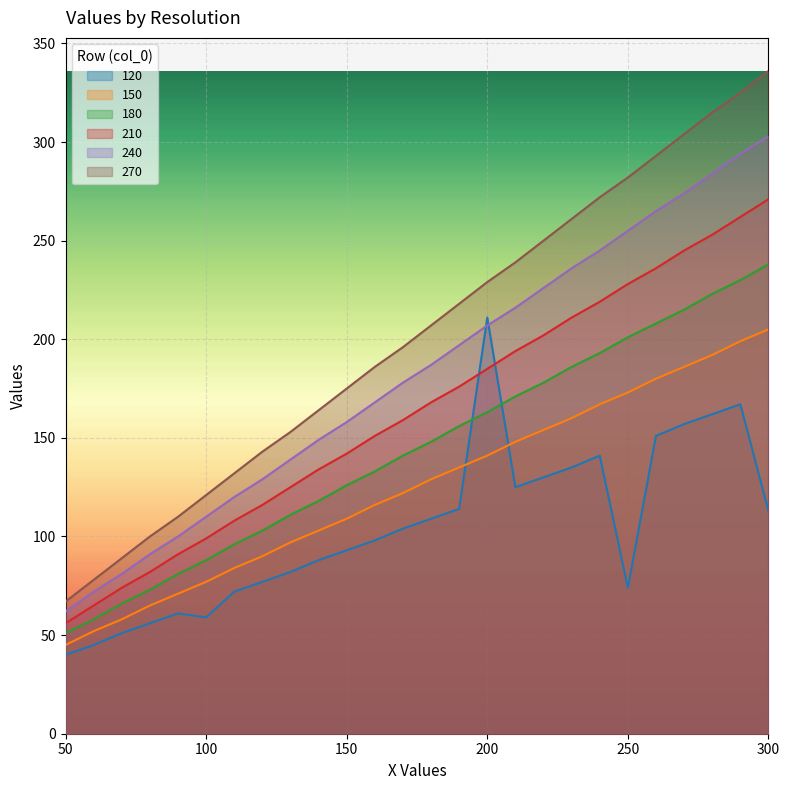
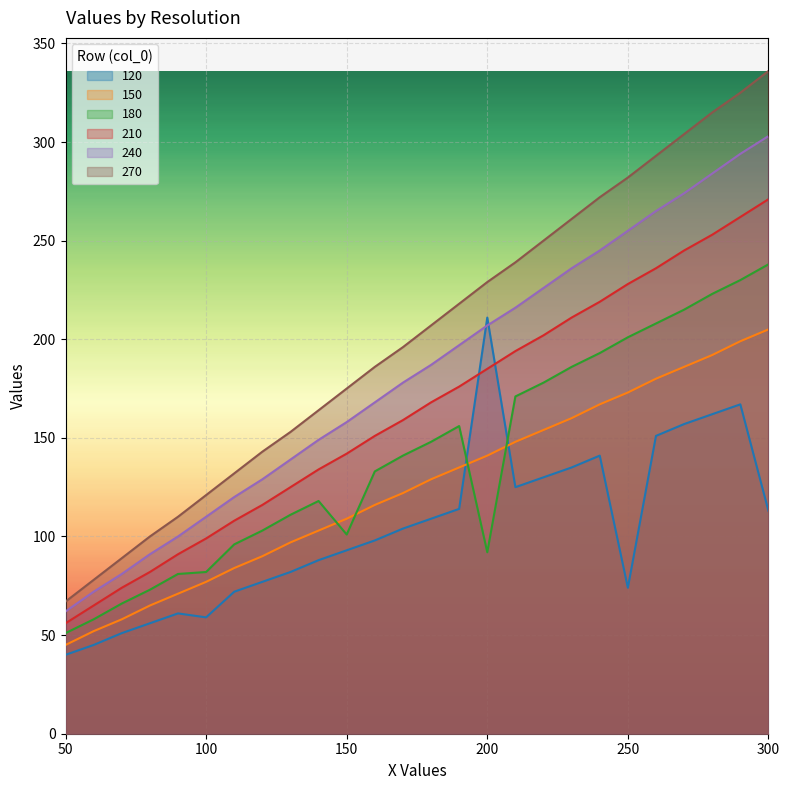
180, 100: 88 -> 82
180, 150: 126 -> 101
180, 200: 163 -> 92
